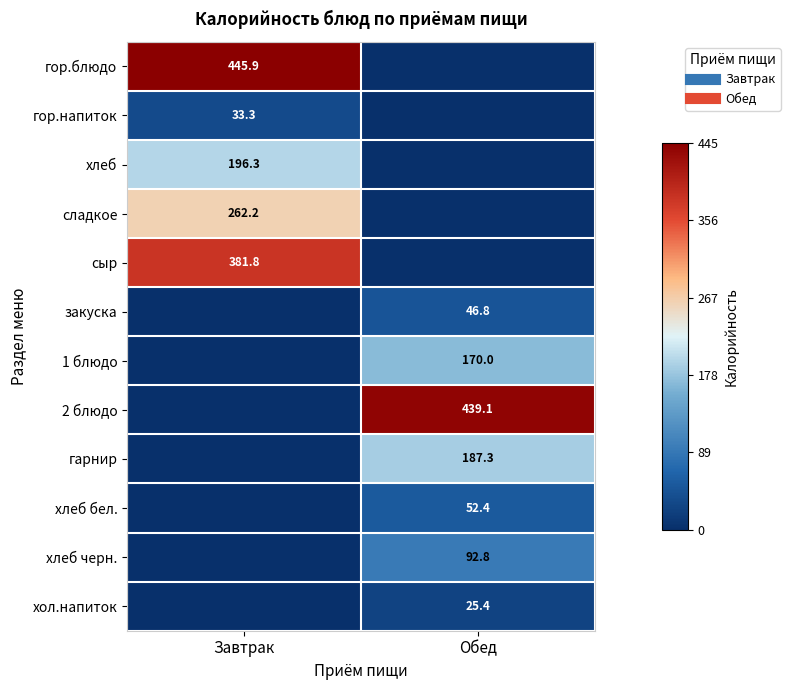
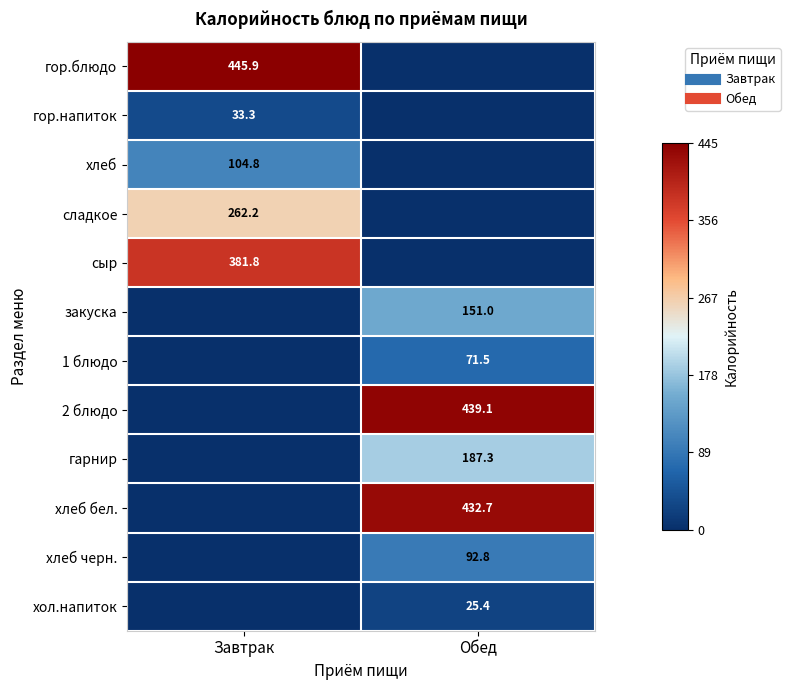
хлеб, Завтрак: 196.3 -> 104.8
закуска, Обед: 46.8 -> 151.0
1 блюдо, Обед: 170.0 -> 71.5
хлеб бел., Обед: 52.4 -> 432.7
